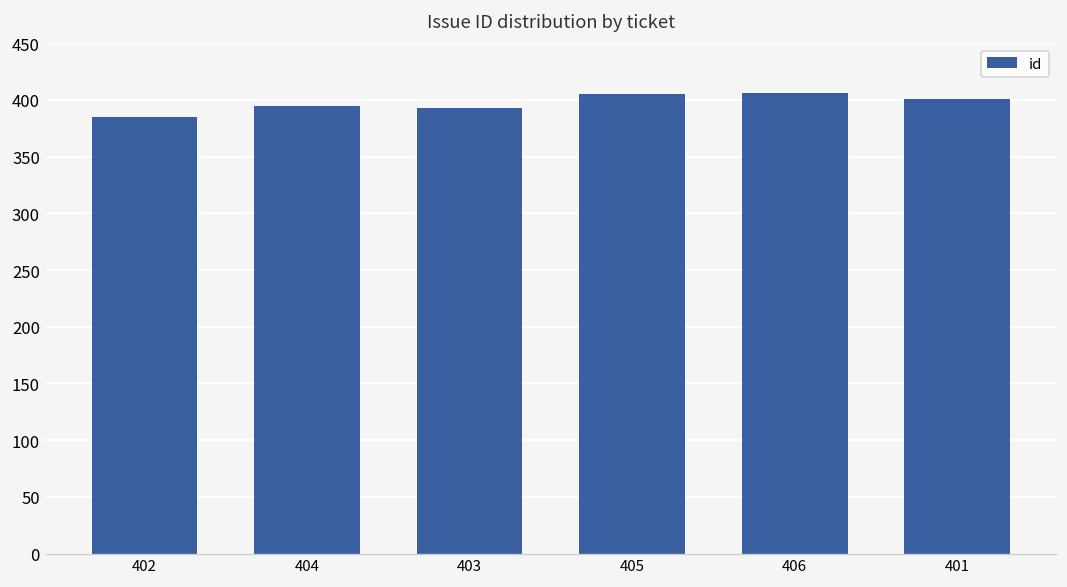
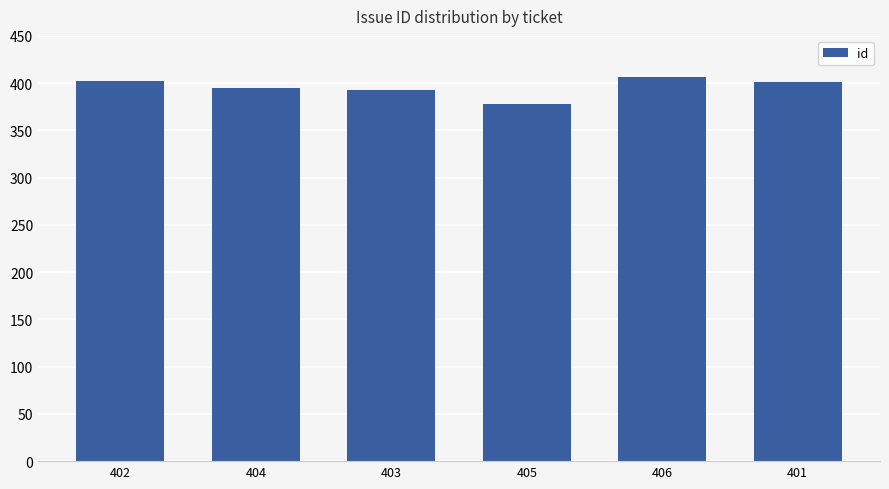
402: 390 -> 400
405: 410 -> 380
